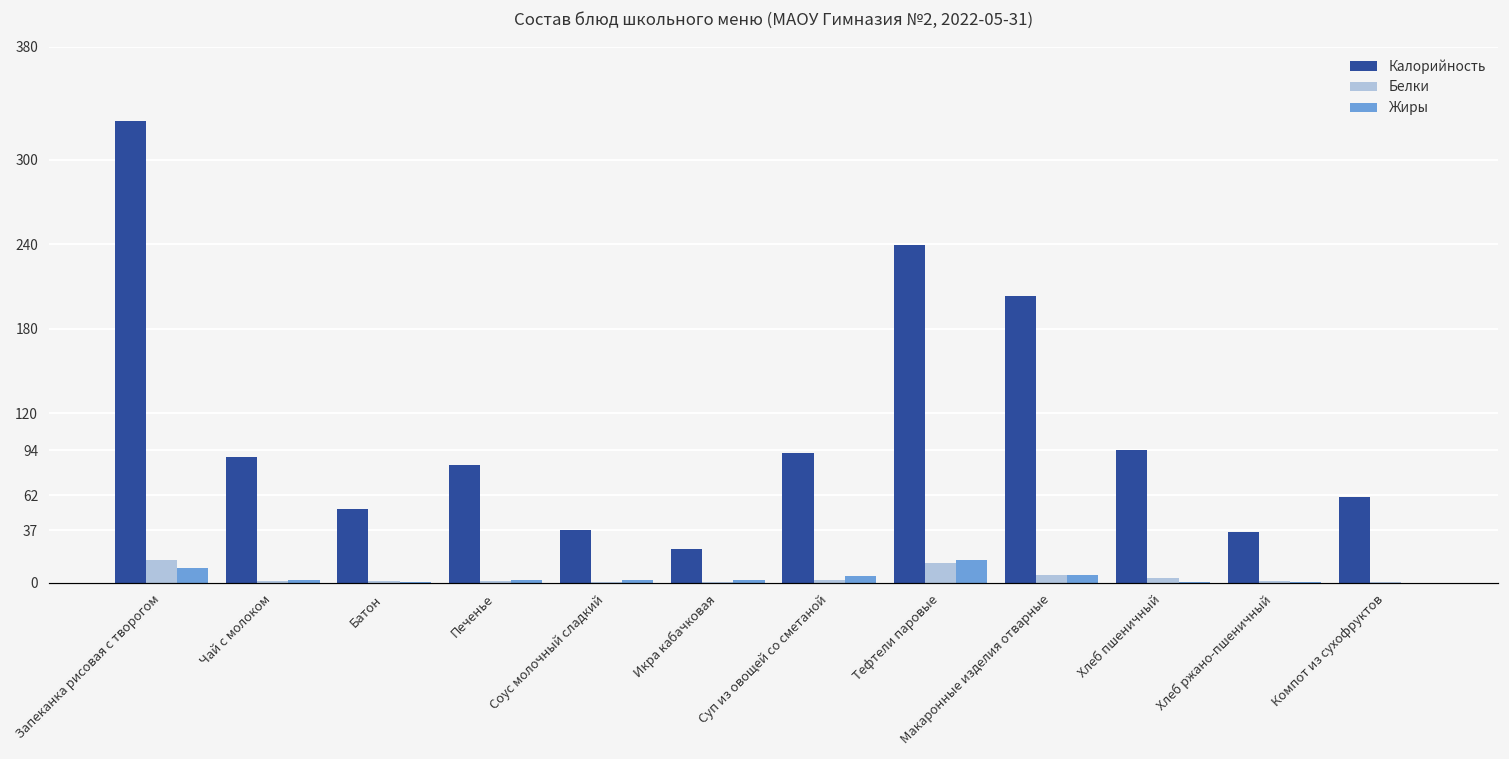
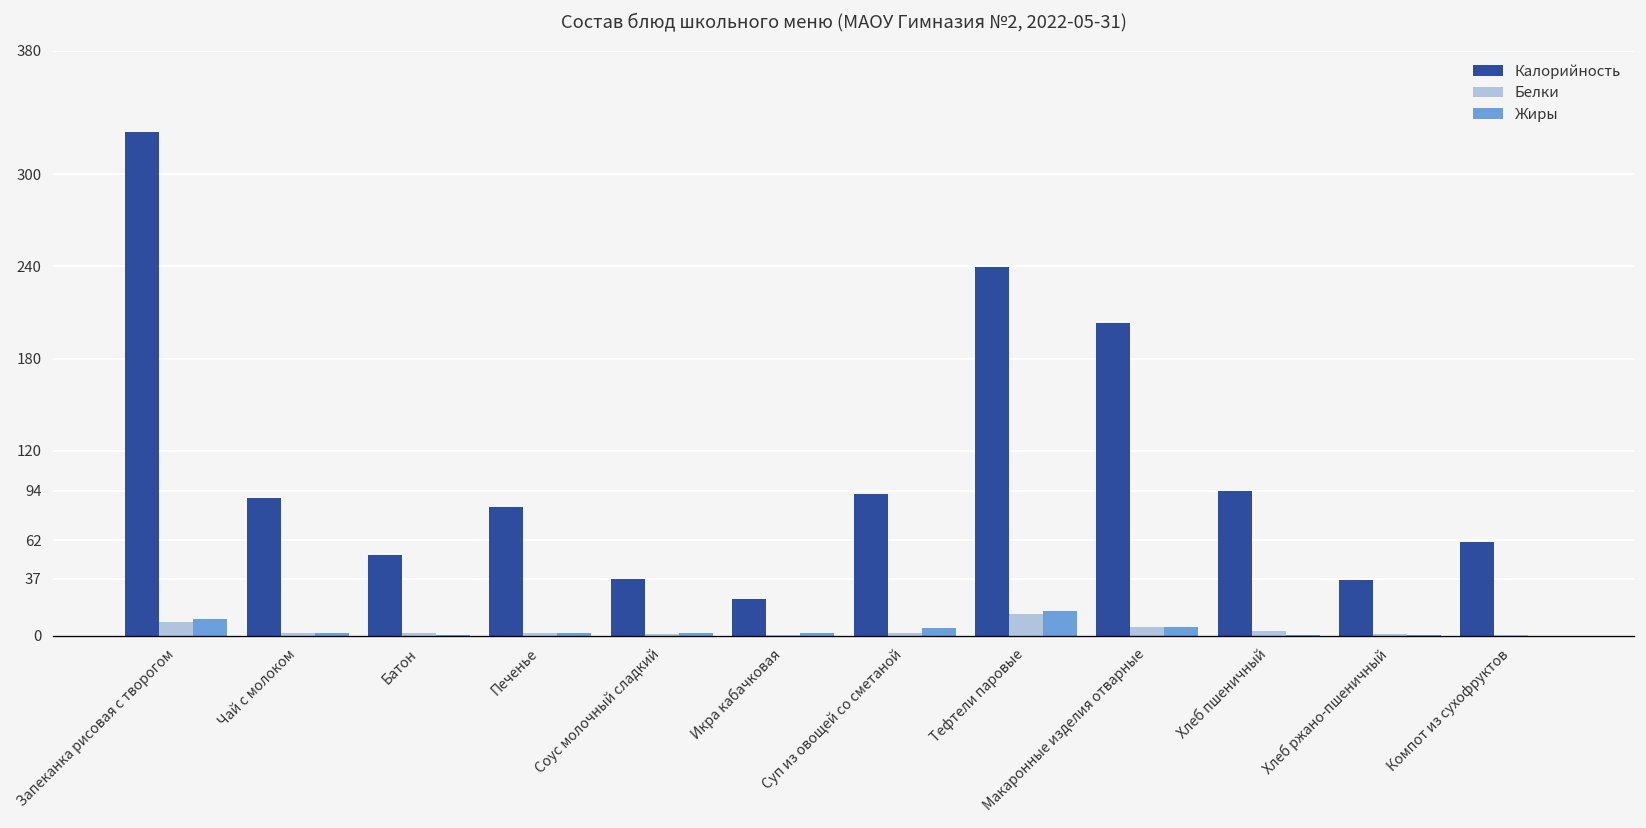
Белки, Запеканка рисовая с творогом: 16 -> 9
